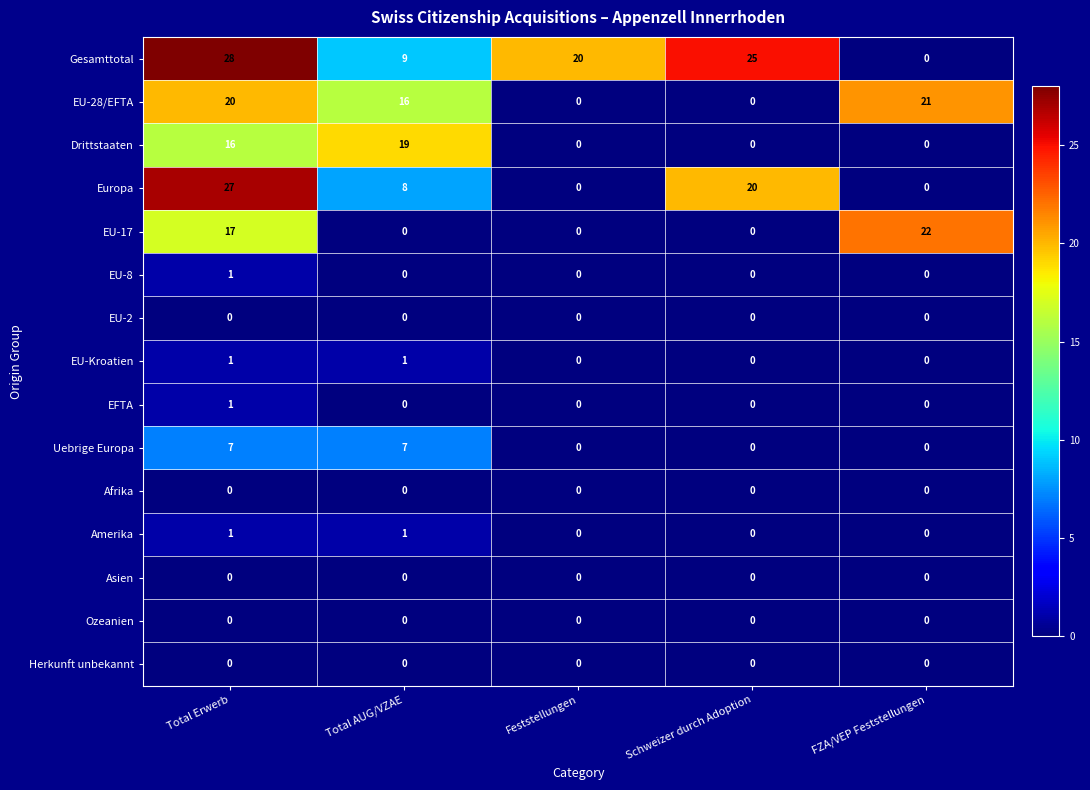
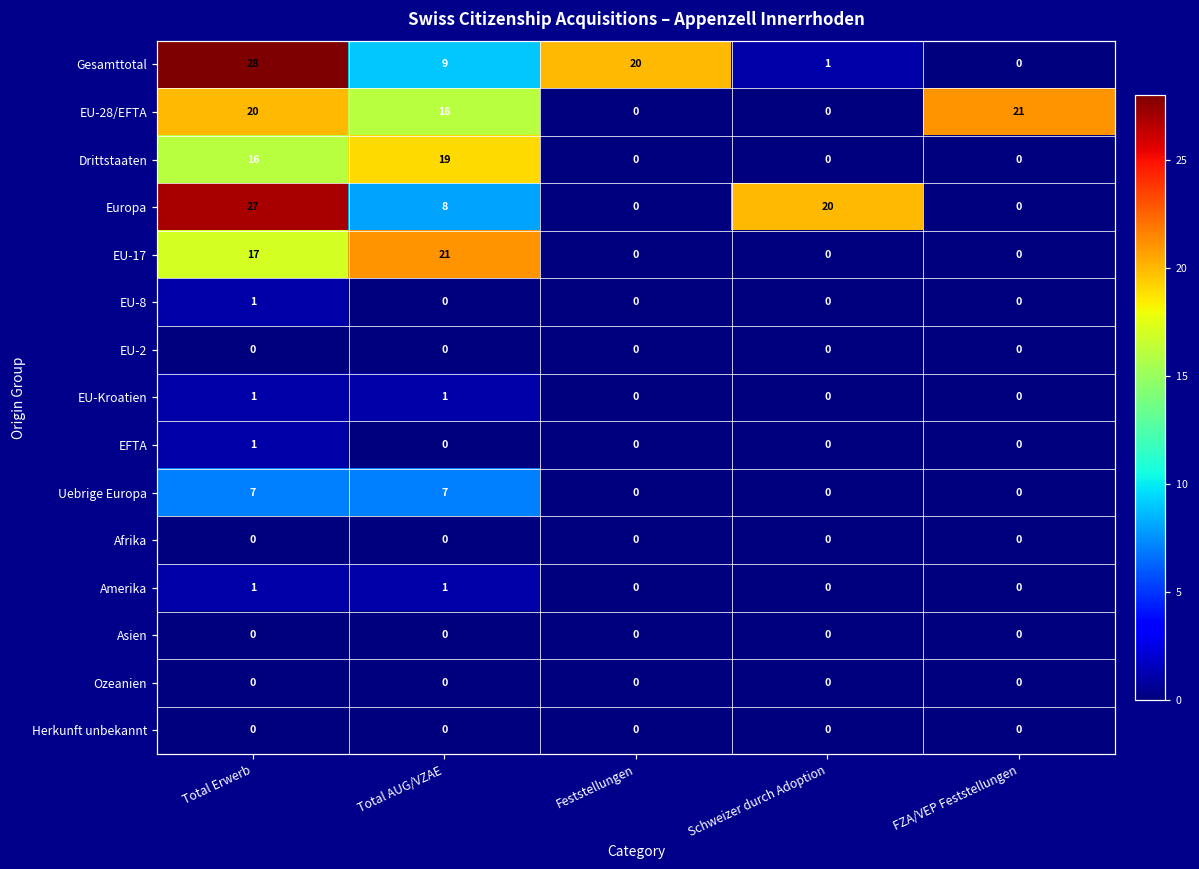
Gesamttotal, Schweizer durch Adoption: 25 -> 1
EU-17, Total AUG/VZAE: 0 -> 21
EU-17, FZA/VEP Feststellungen: 22 -> 0
